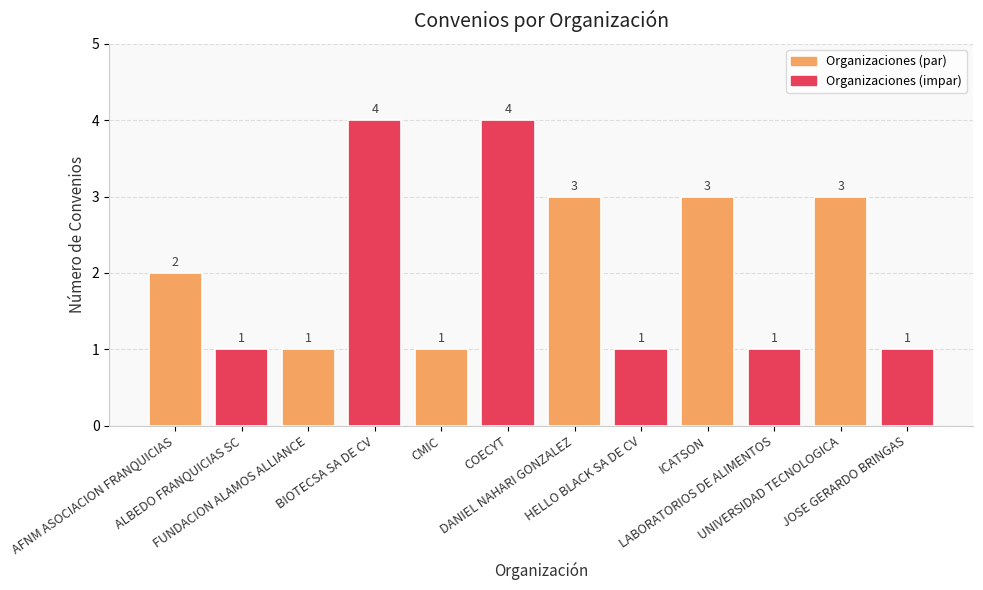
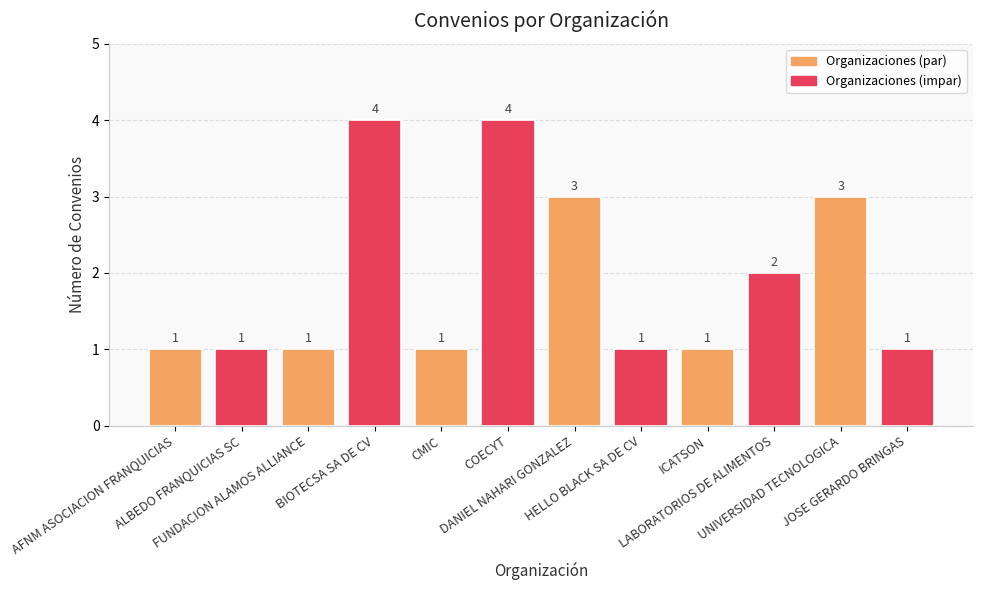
AFNM ASOCIACION FRANQUICIAS: 2 -> 1
ICATSON: 3 -> 1
LABORATORIOS DE ALIMENTOS: 1 -> 2
